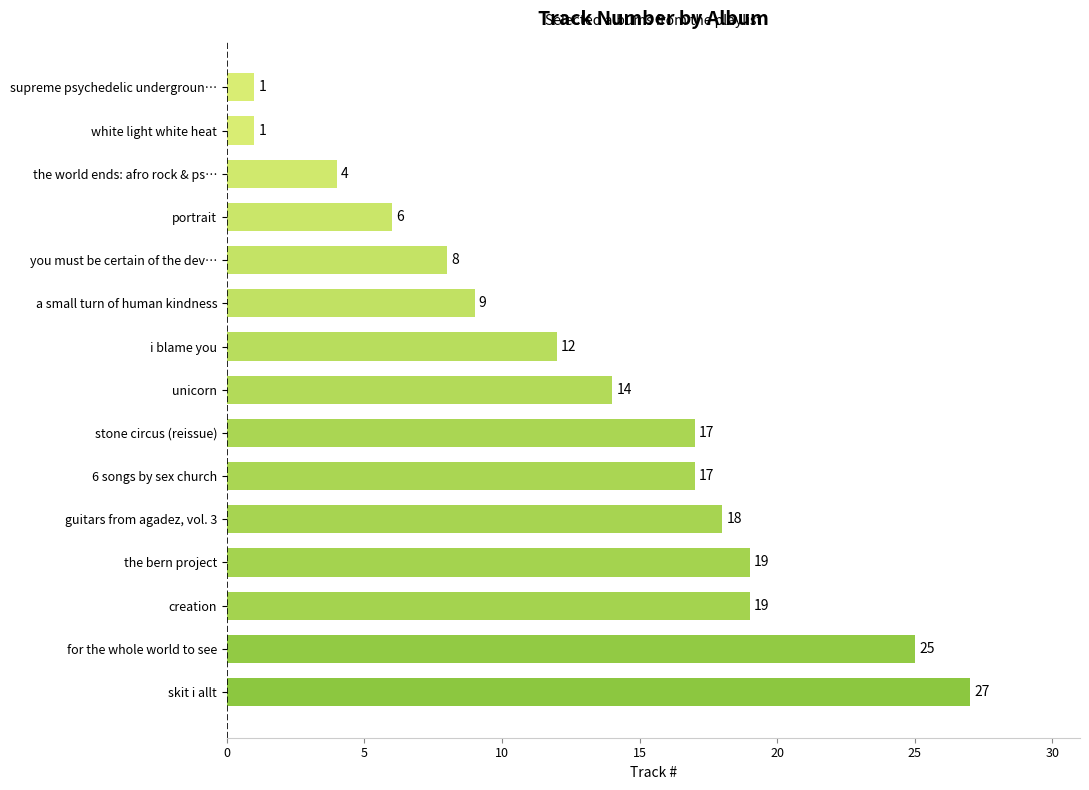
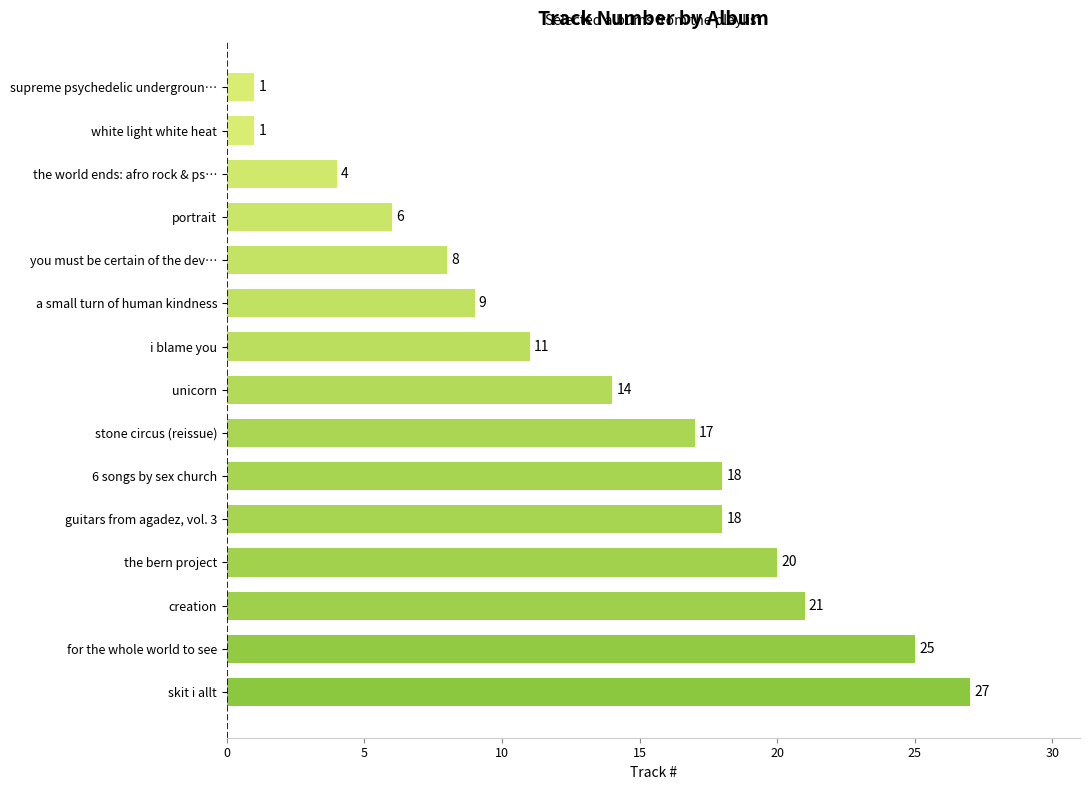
i blame you: 12 -> 11
6 songs by sex church: 17 -> 18
the bern project: 19 -> 20
creation: 19 -> 21
